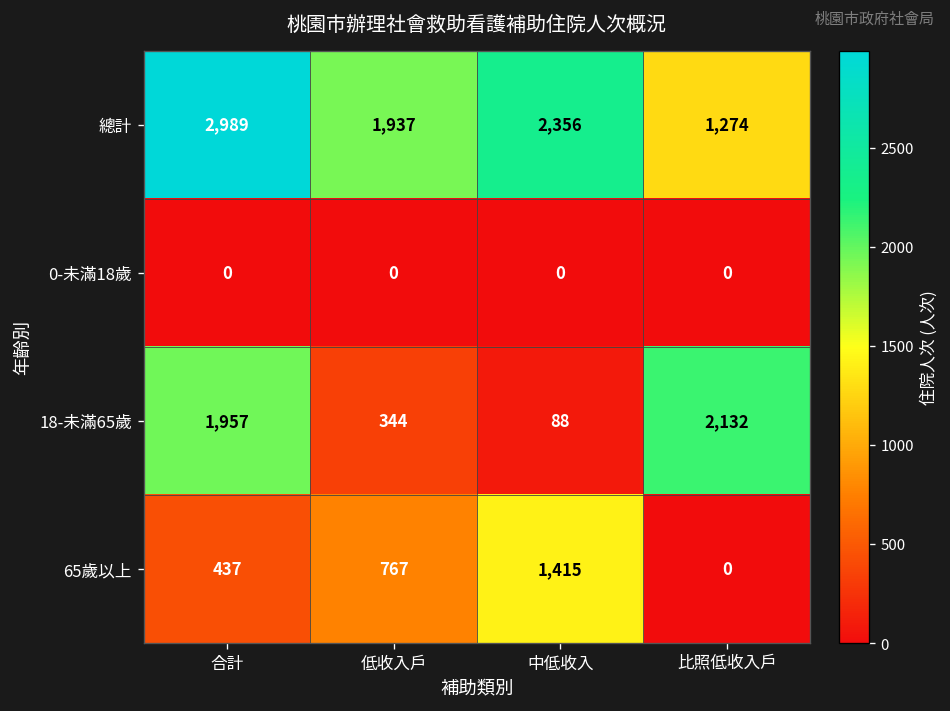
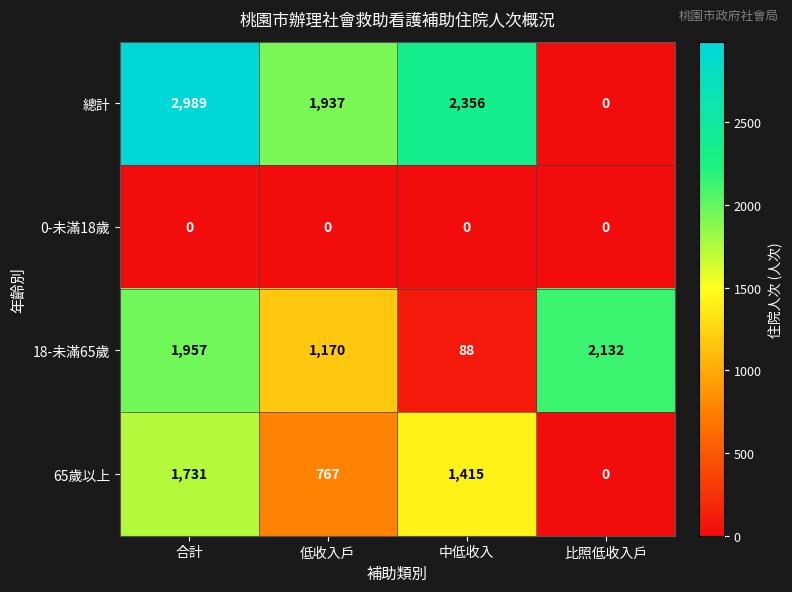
總計, 比照低收入戶: 1,274 -> 0
18-未滿65歲, 低收入戶: 344 -> 1,170
65歲以上, 合計: 437 -> 1,731
